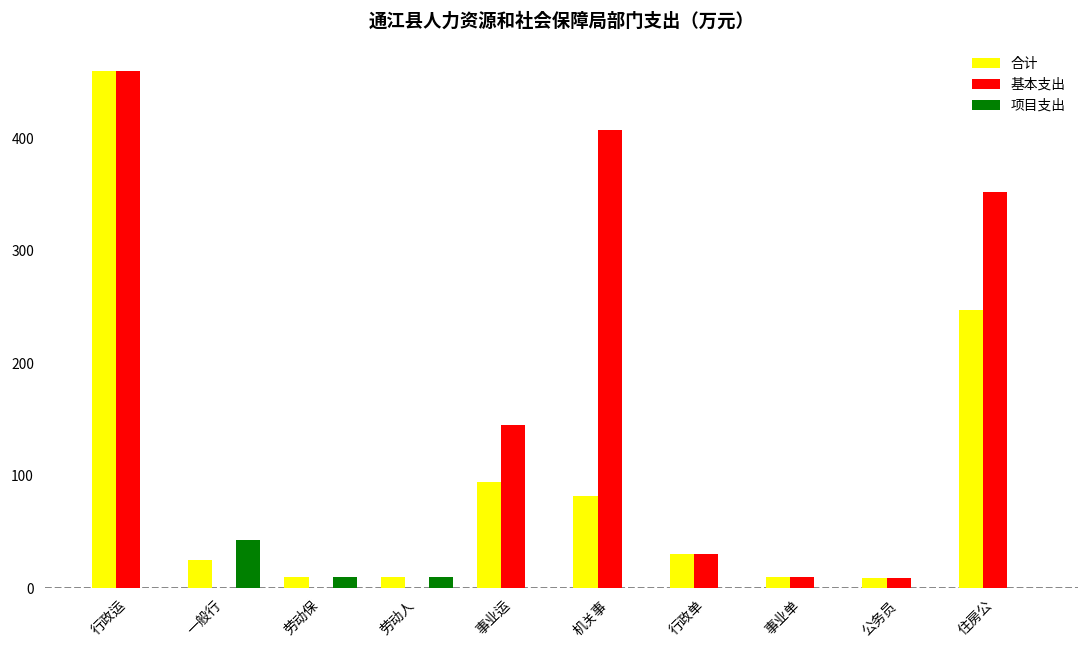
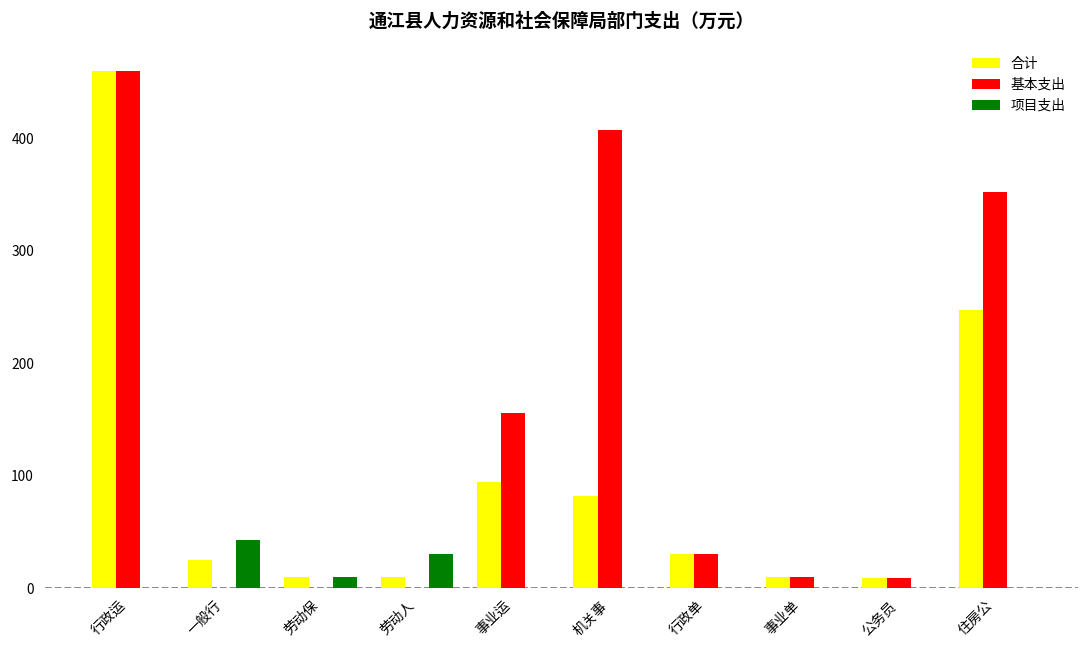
项目支出, 劳动人: 10 -> 30
基本支出, 事业运: 145 -> 155
